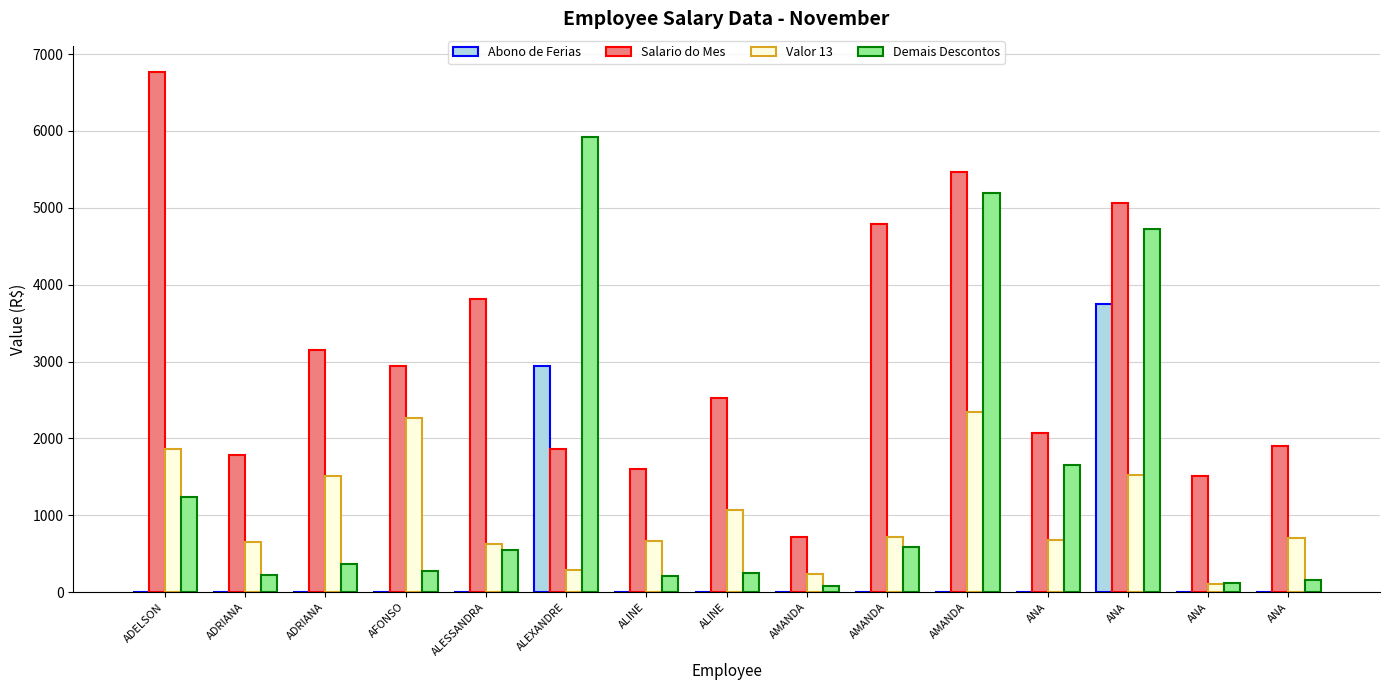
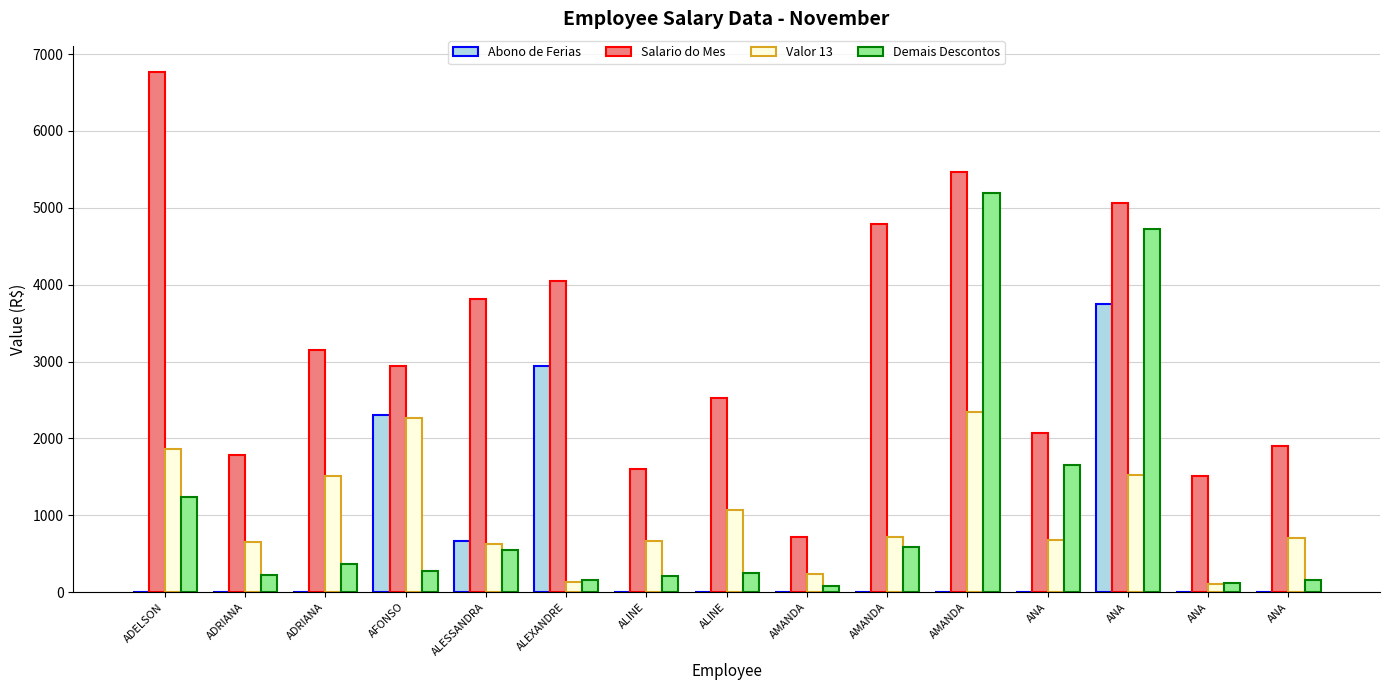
Abono de Ferias, AFONSO: 0 -> 2300
Abono de Ferias, ALESSANDRA: 0 -> 700
Salario do Mes, ALEXANDRE: 1900 -> 4100
Valor 13, ALEXANDRE: 300 -> 100
Demais Descontos, ALEXANDRE: 5900 -> 200
